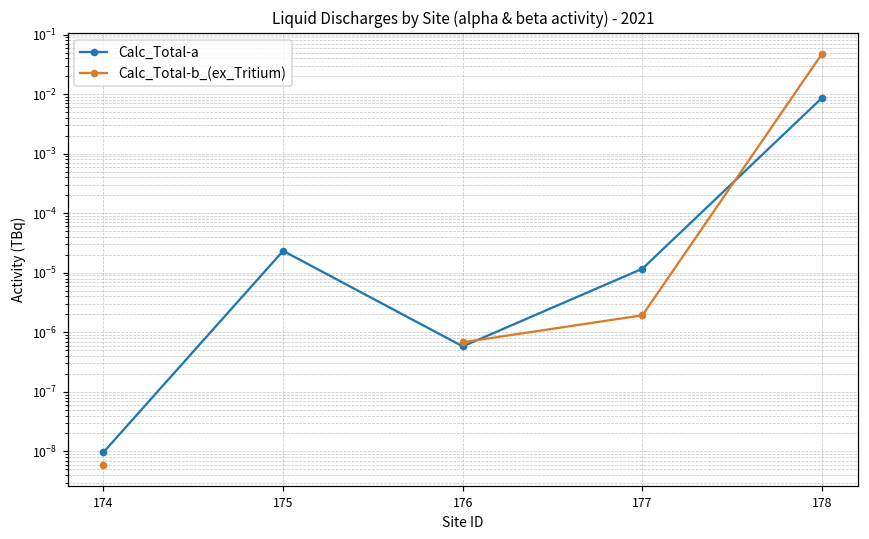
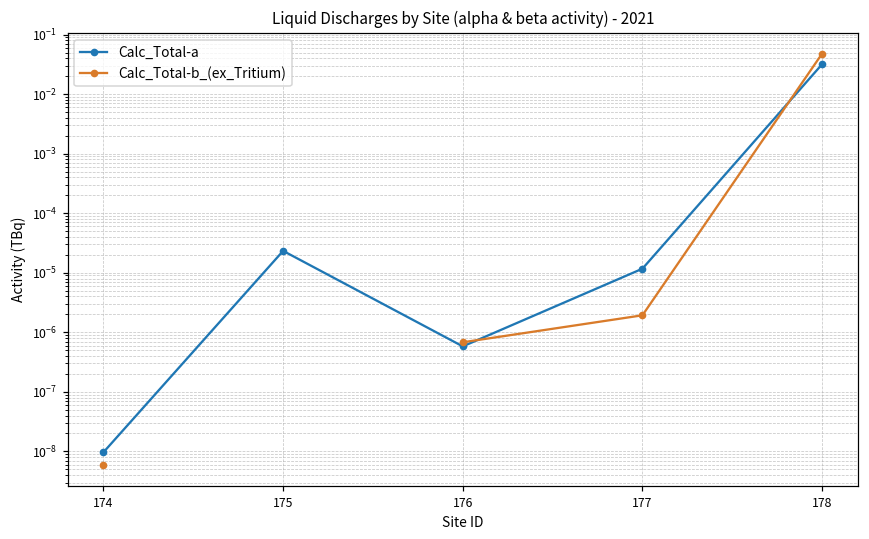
Calc_Total-a, 178: 0.009 -> 0.03
